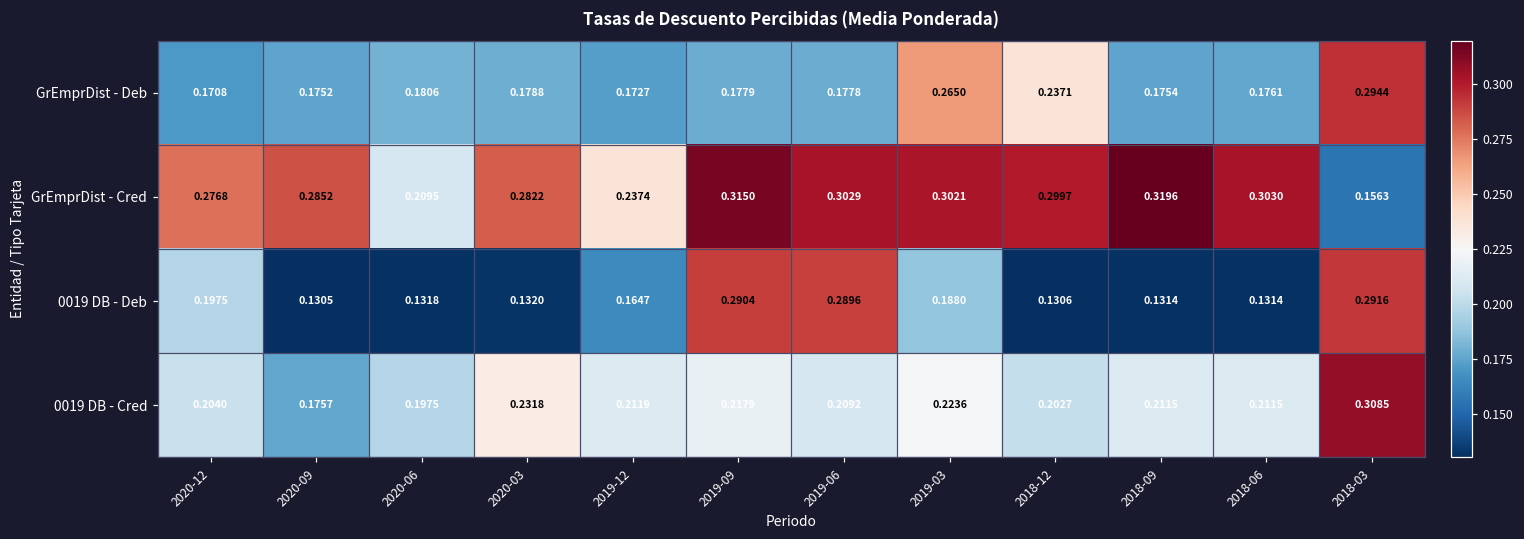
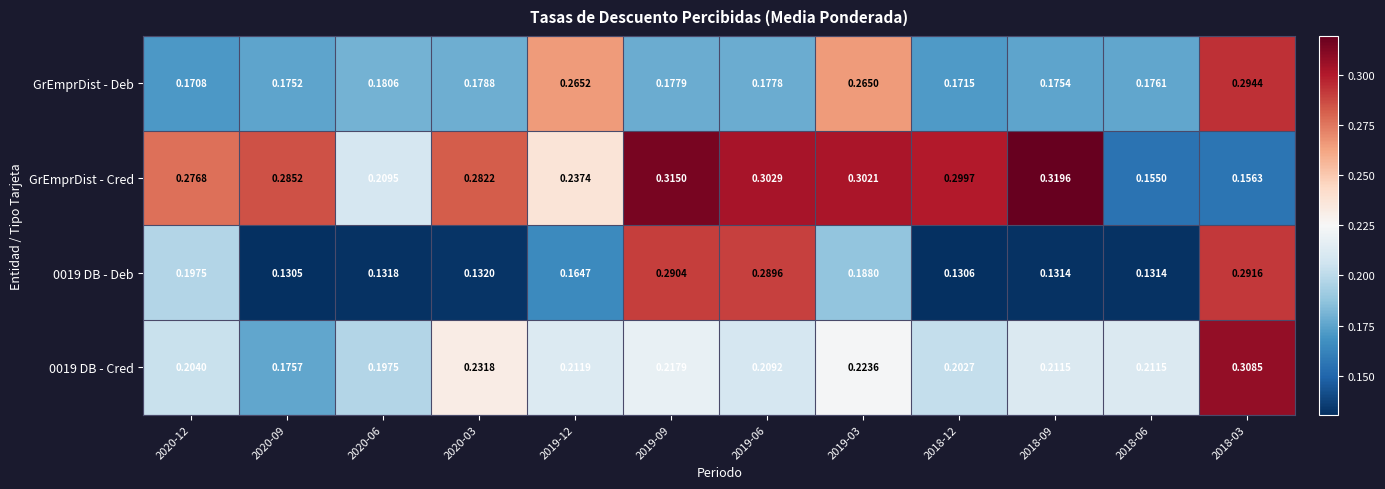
GrEmprDist - Deb, 2019-12: 0.1727 -> 0.2652
GrEmprDist - Deb, 2018-12: 0.2371 -> 0.1715
GrEmprDist - Cred, 2018-06: 0.3030 -> 0.1550
